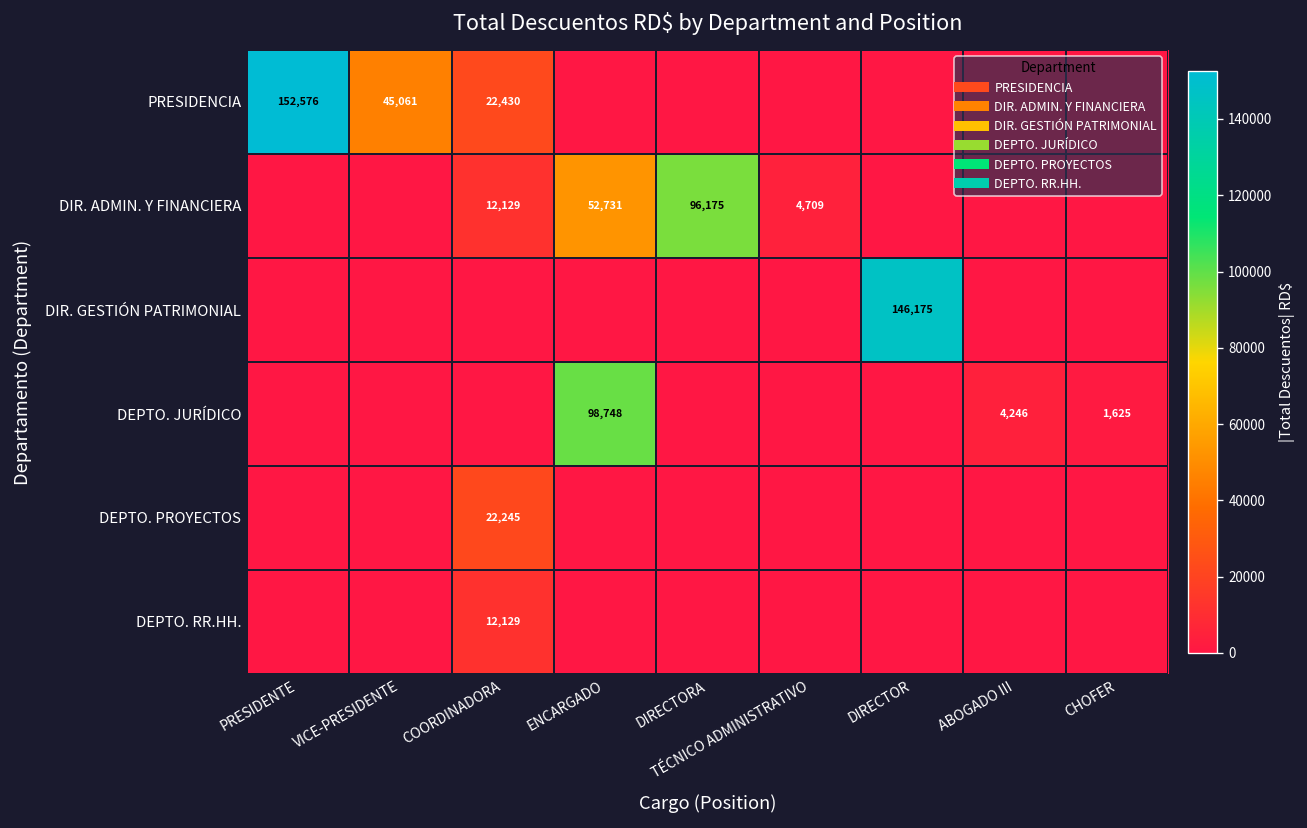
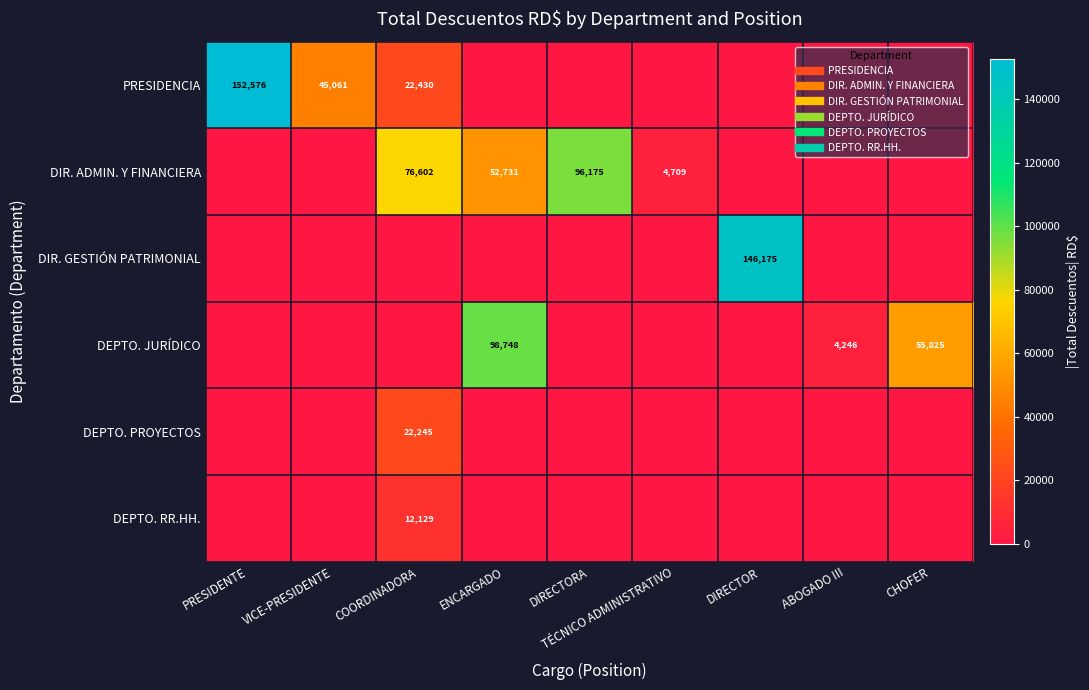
DIR. ADMIN. Y FINANCIERA, COORDINADORA: 12,129 -> 76,602
DEPTO. JURÍDICO, CHOFER: 1,625 -> 55,825
